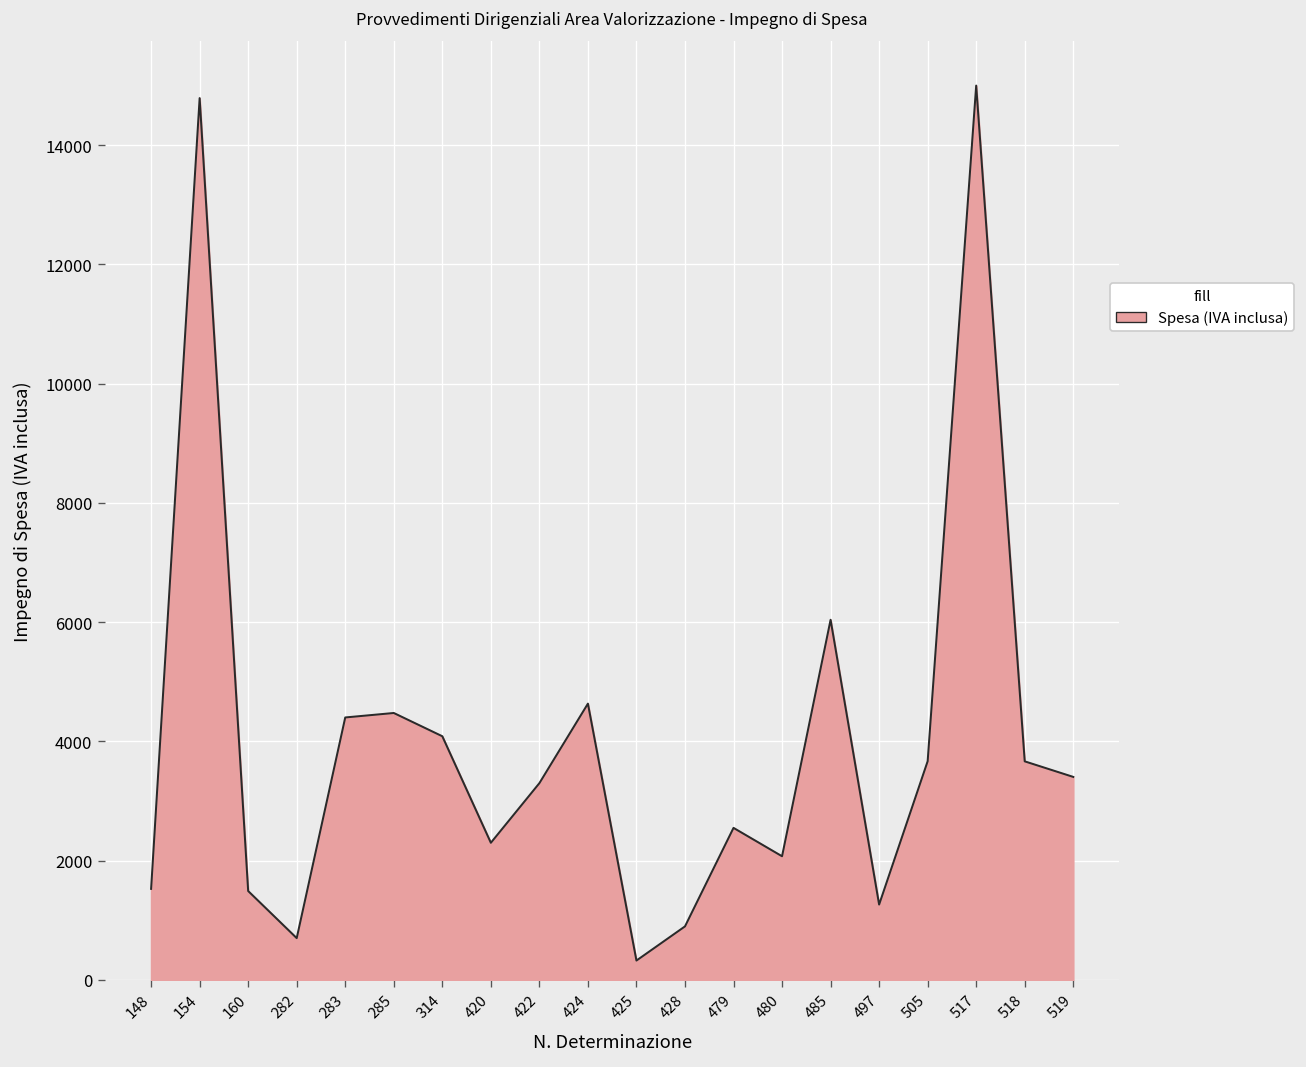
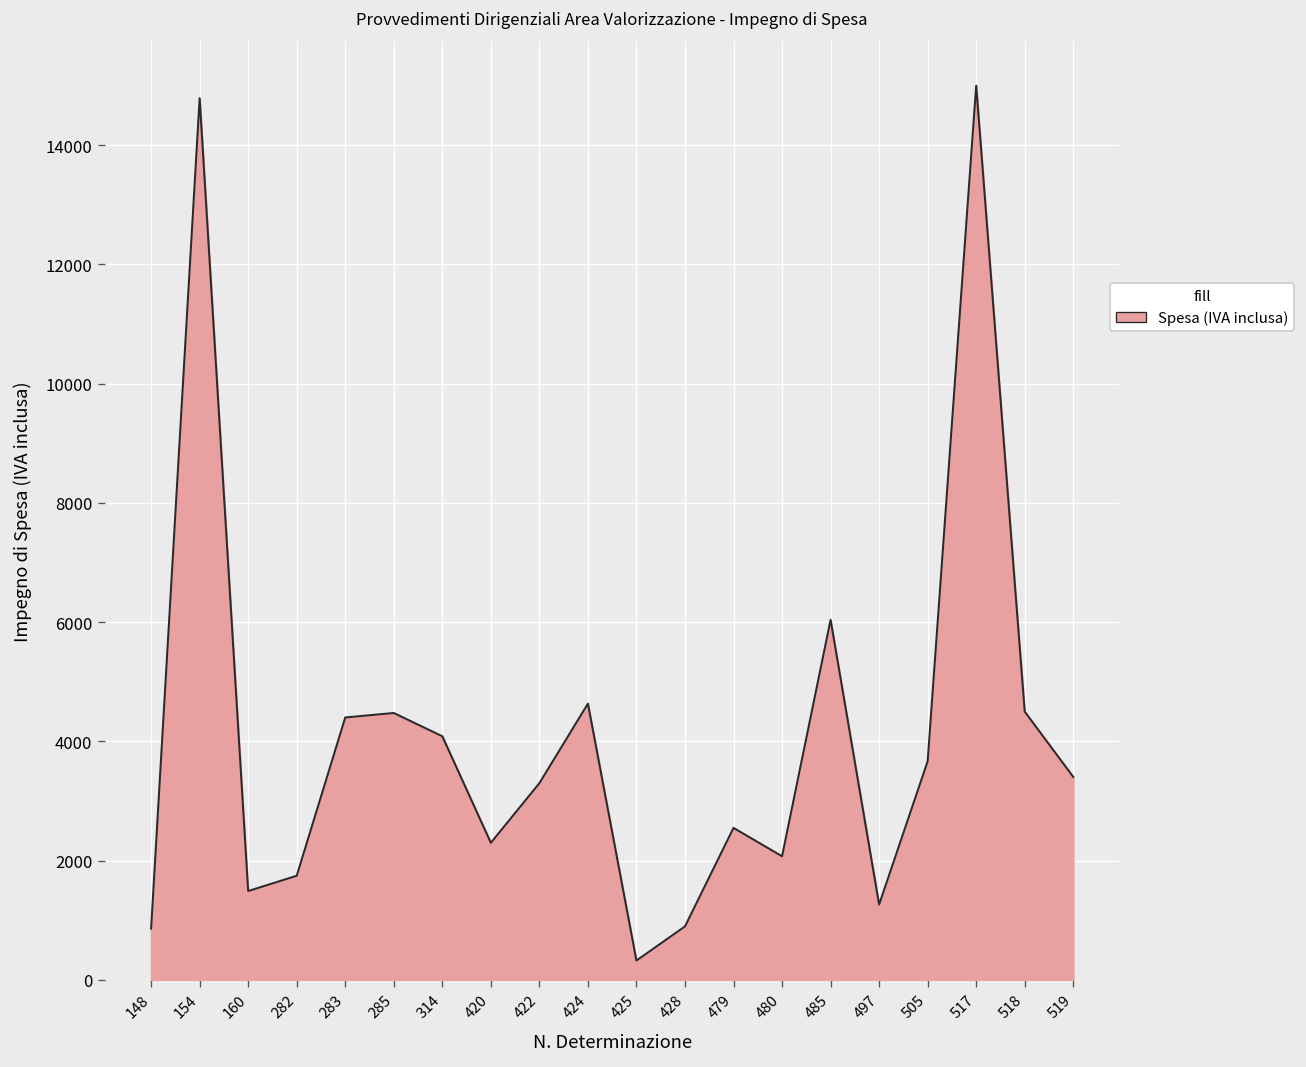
148: 1500 -> 900
282: 700 -> 1700
518: 3700 -> 4500
